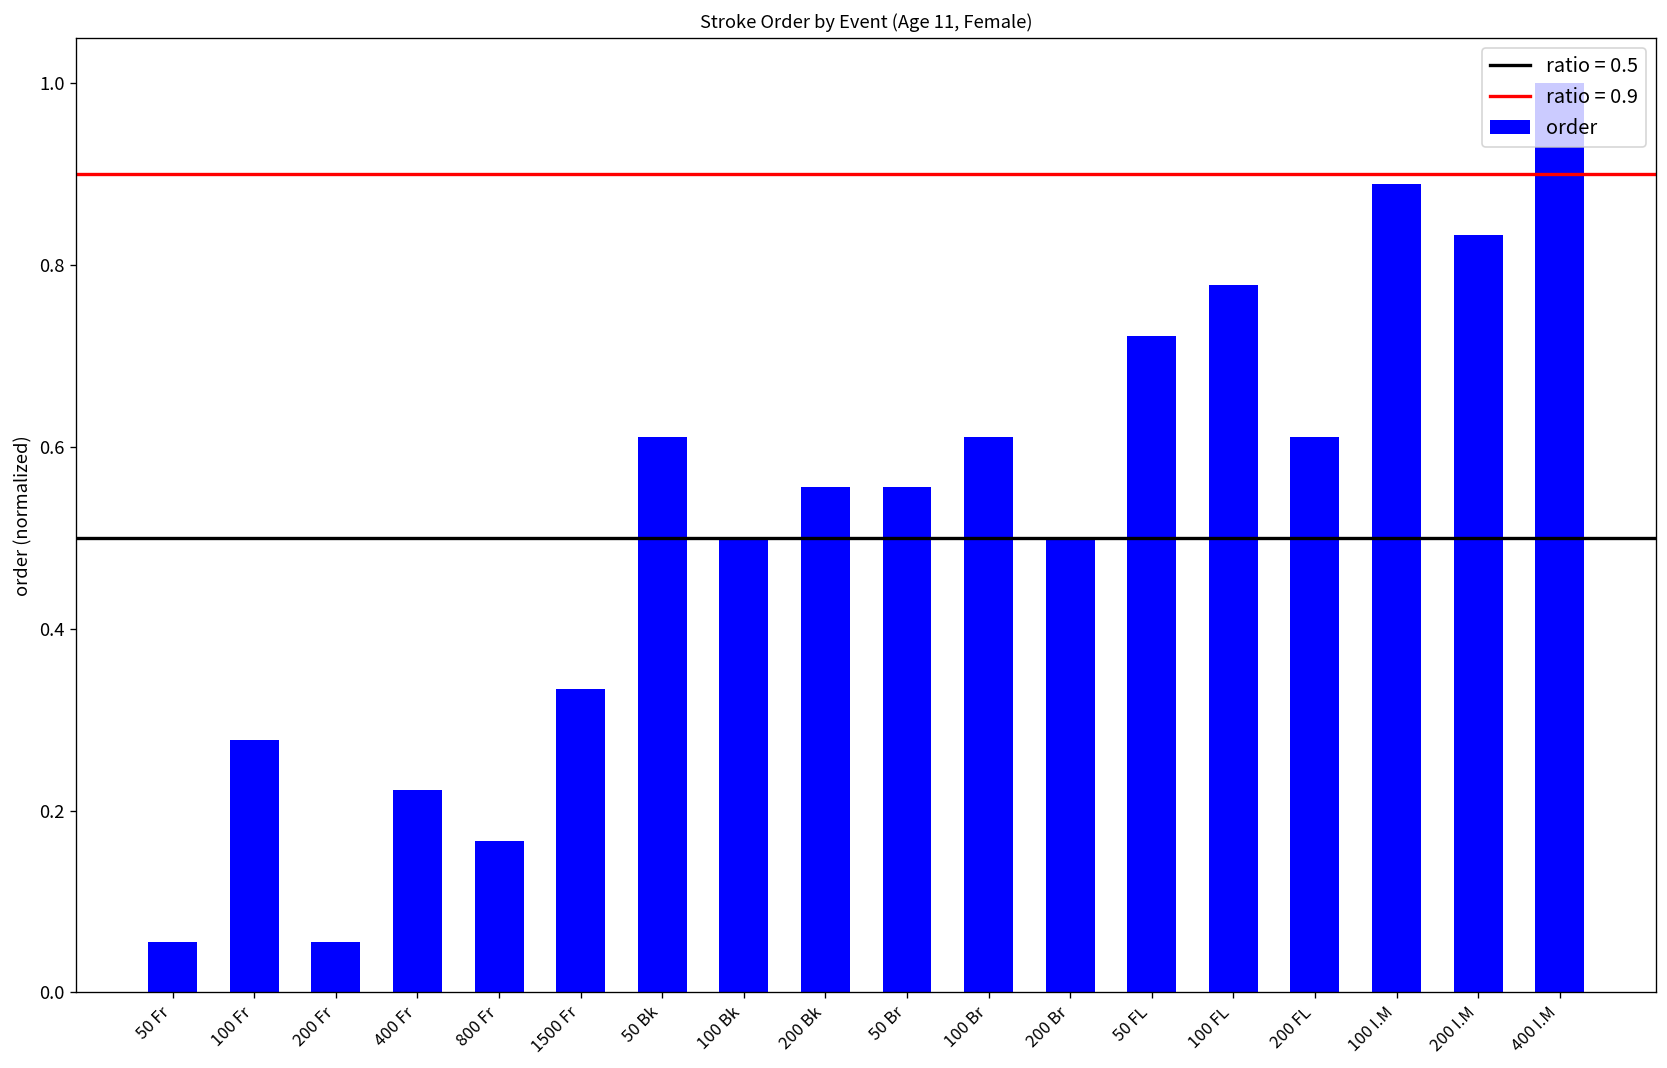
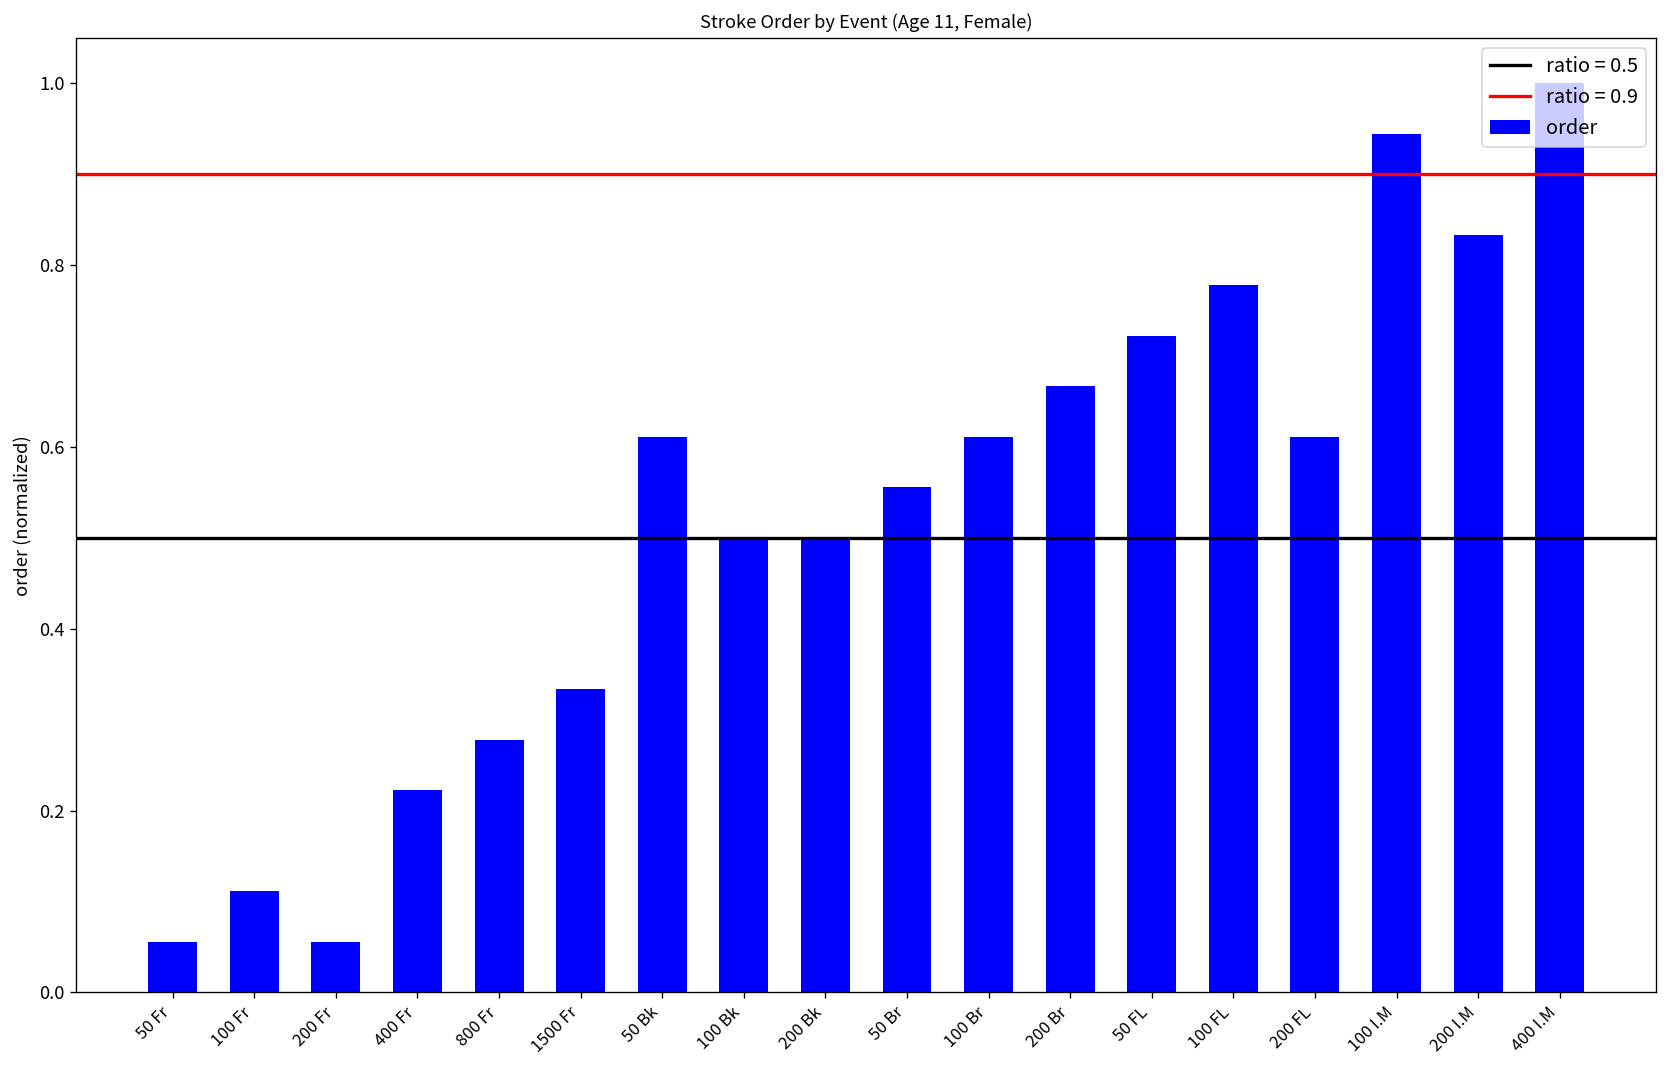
100 Fr: 0.28 -> 0.11
800 Fr: 0.17 -> 0.28
200 Bk: 0.56 -> 0.50
200 Br: 0.50 -> 0.67
100 I.M: 0.89 -> 0.94
